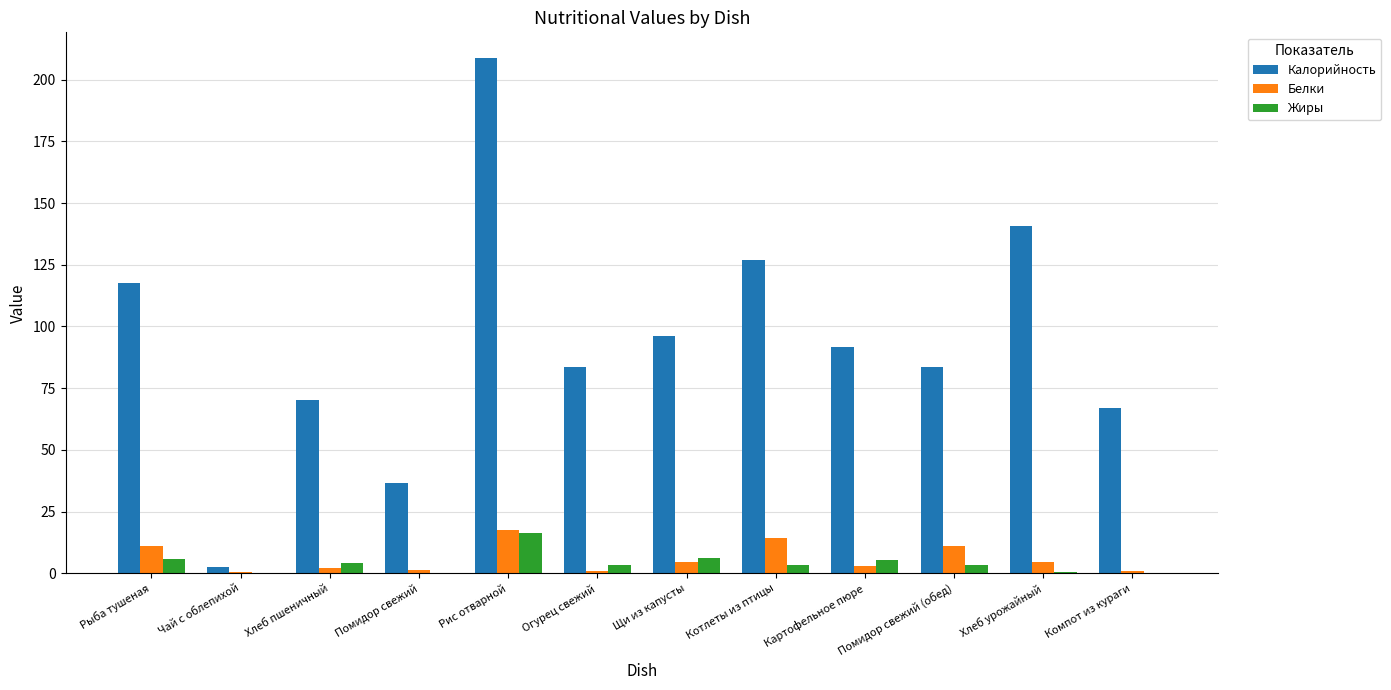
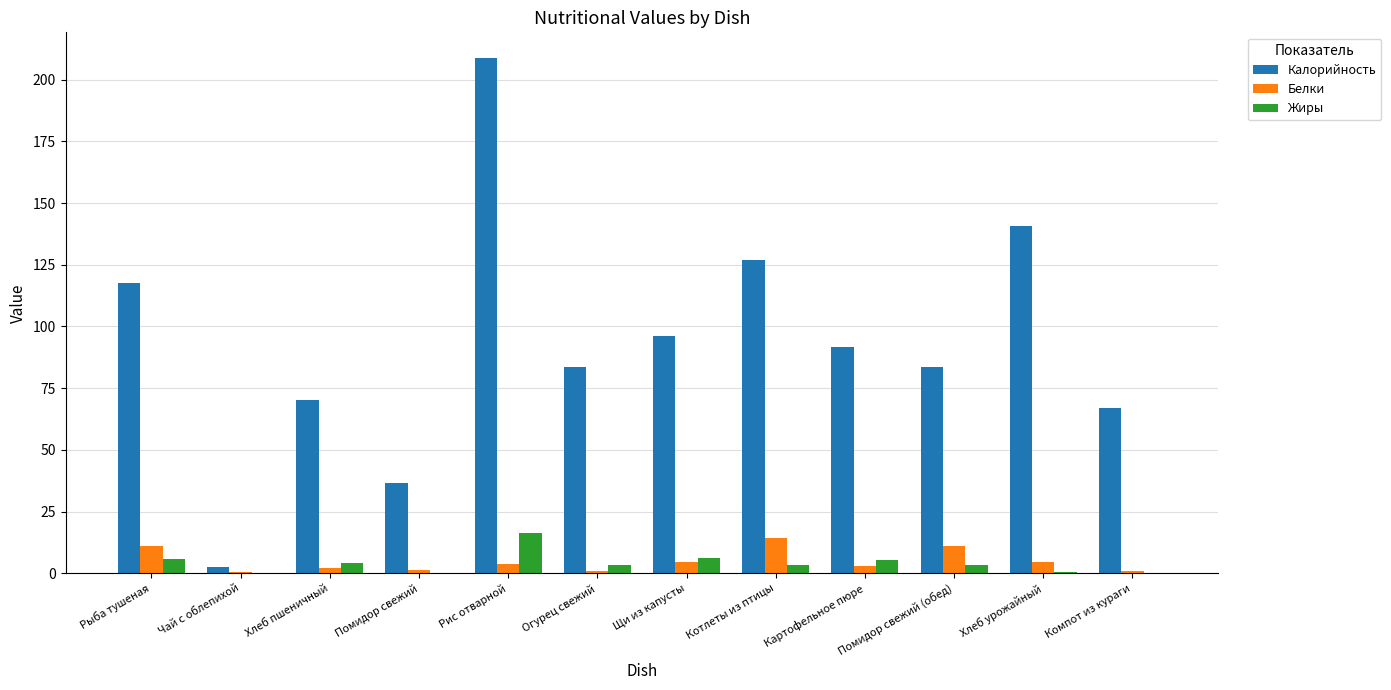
Белки, Рис отварной: 17 -> 4
